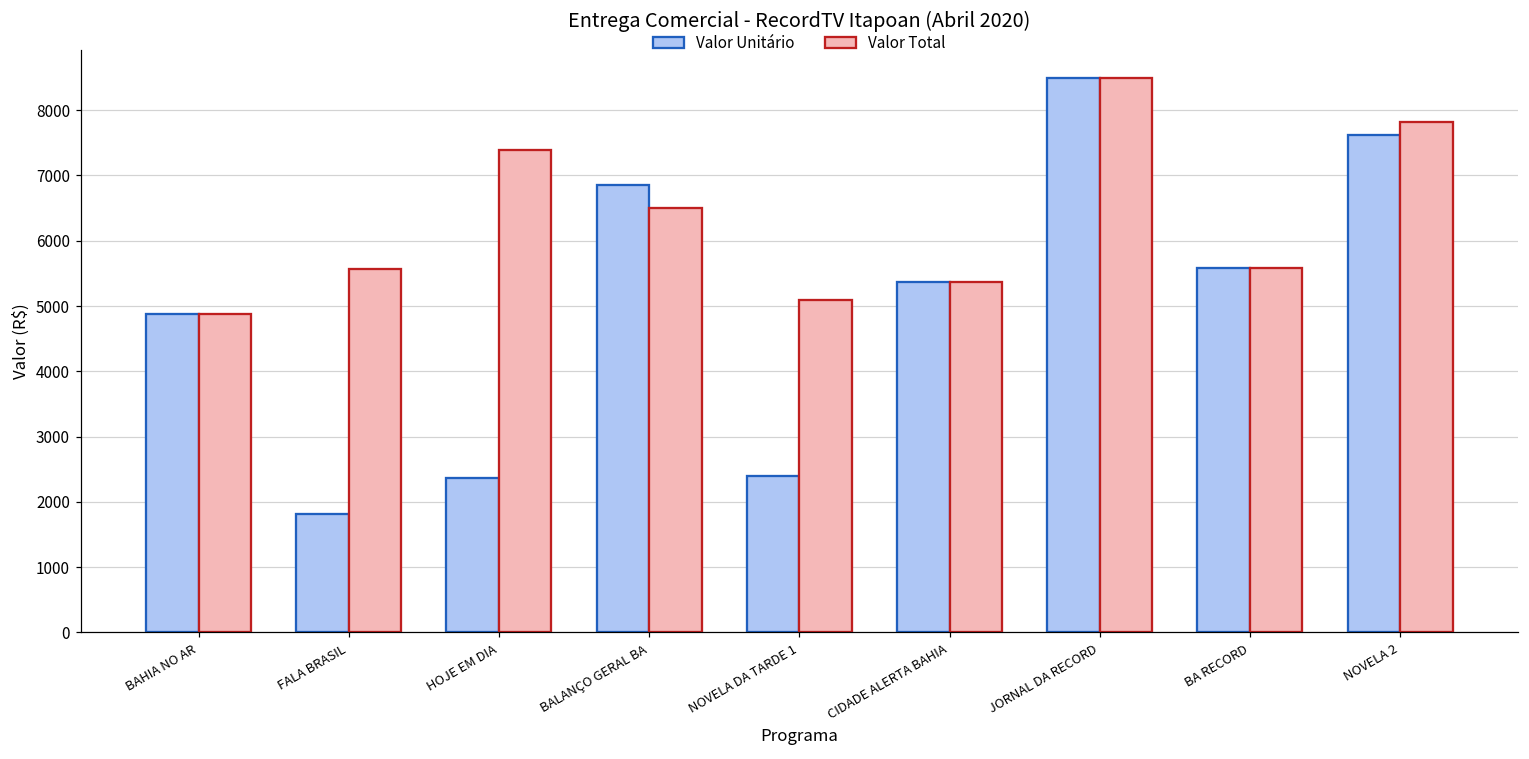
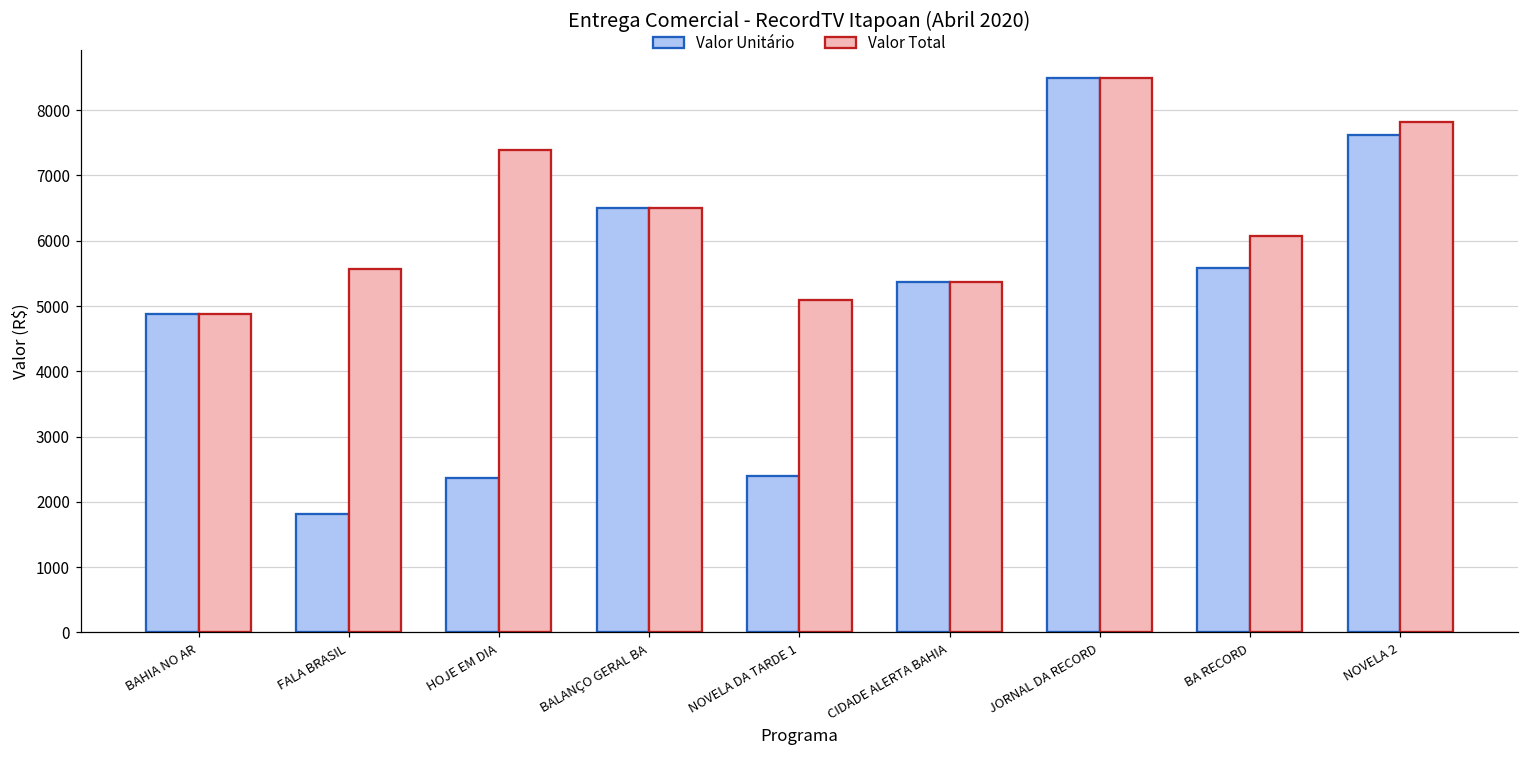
Valor Unitário, BALANÇO GERAL BA: 6800 -> 6500
Valor Total, BA RECORD: 5600 -> 6100
